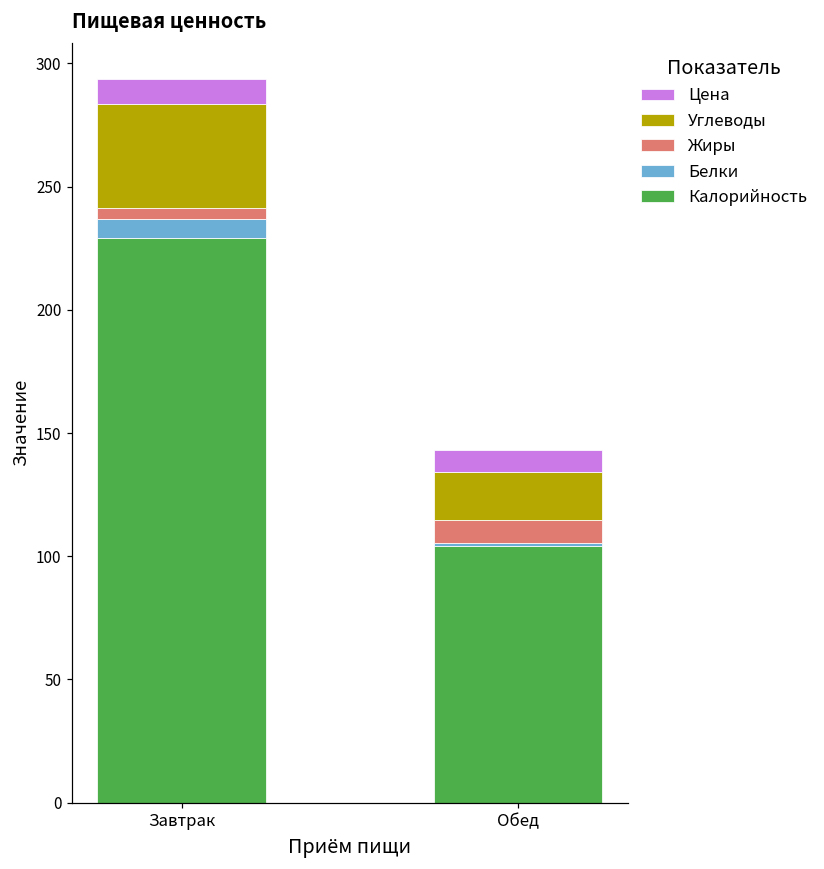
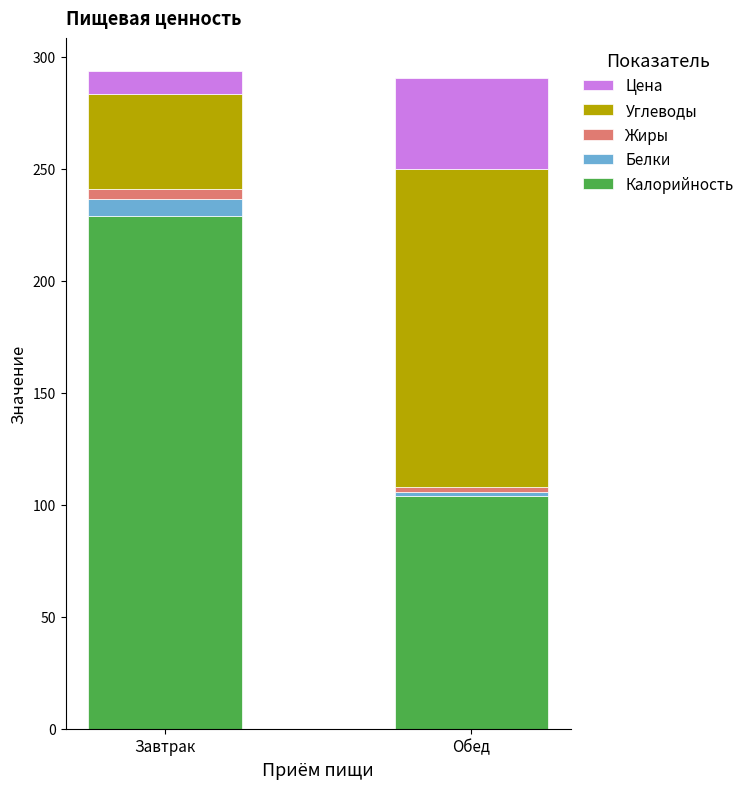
Жиры, Обед: 9 -> 3
Углеводы, Обед: 19 -> 142
Цена, Обед: 9 -> 41
